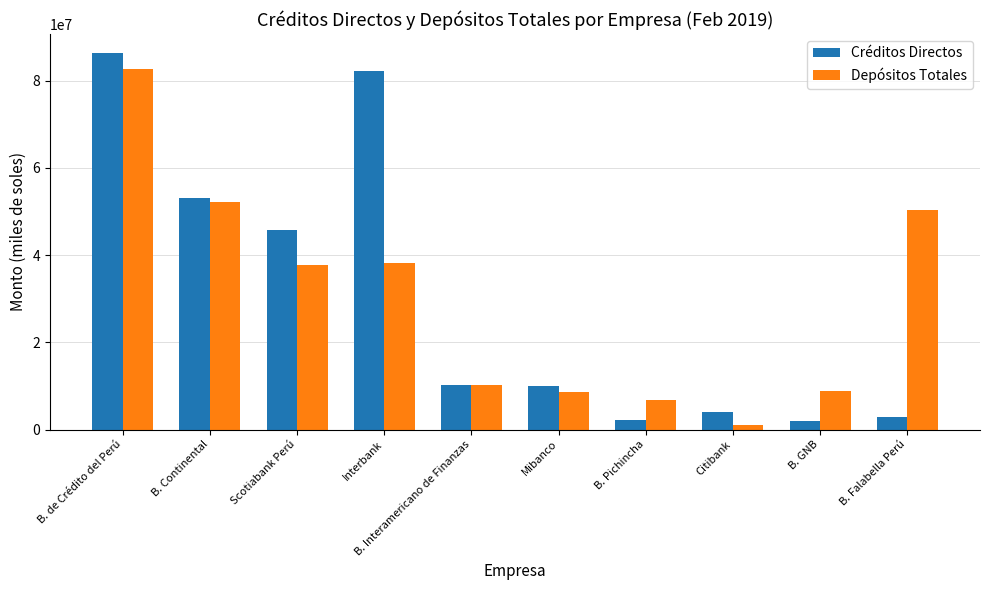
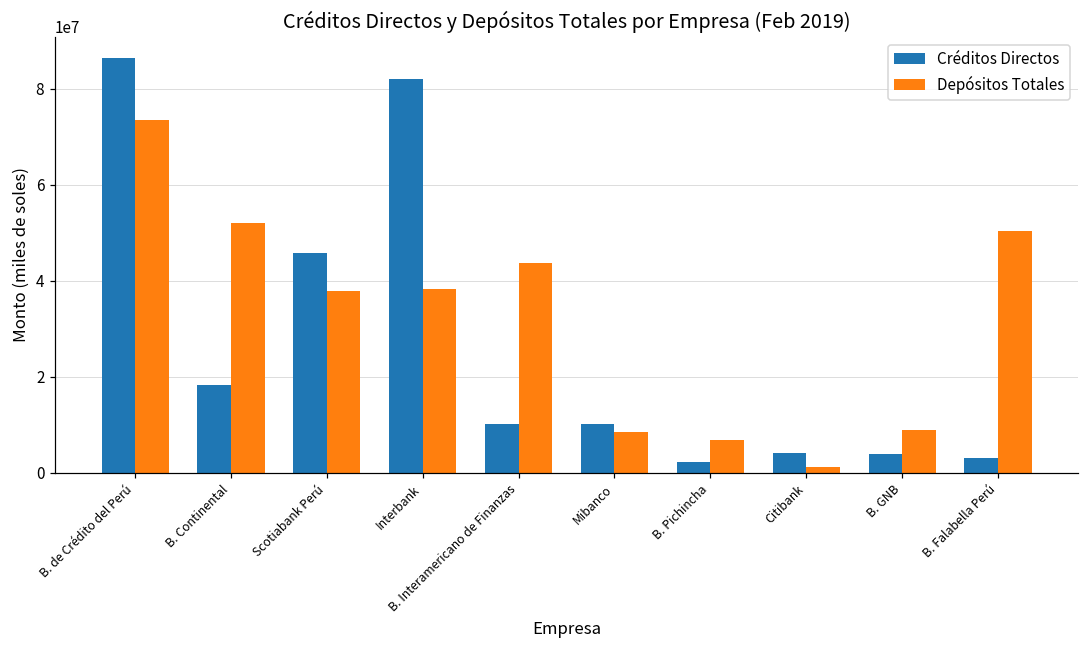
Depósitos Totales, B. de Crédito del Perú: 83000000 -> 74000000
Créditos Directos, B. Continental: 53000000 -> 18000000
Depósitos Totales, B. Interamericano de Finanzas: 10000000 -> 44000000
Créditos Directos, B. GNB: 2000000 -> 4000000
